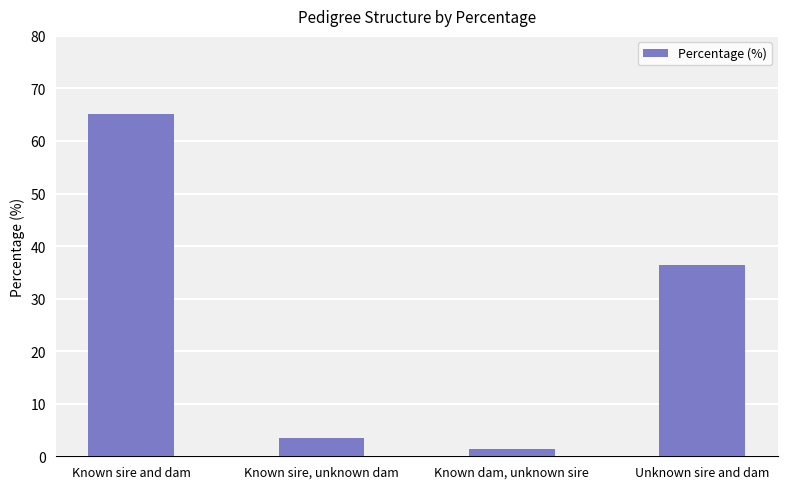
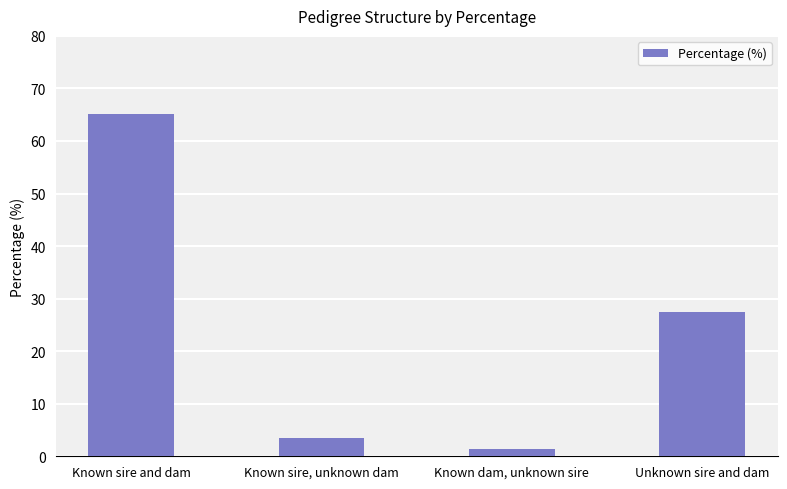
Unknown sire and dam: 36 -> 27
